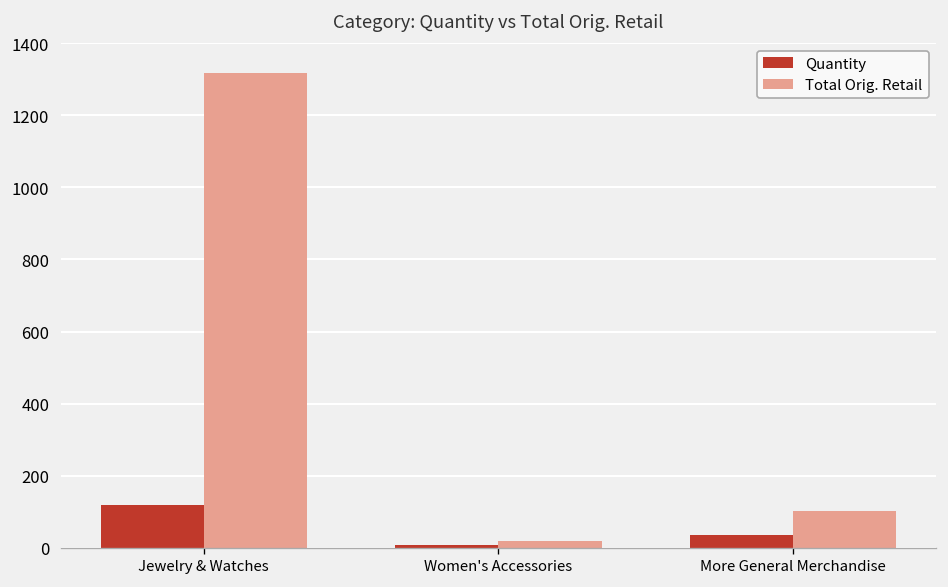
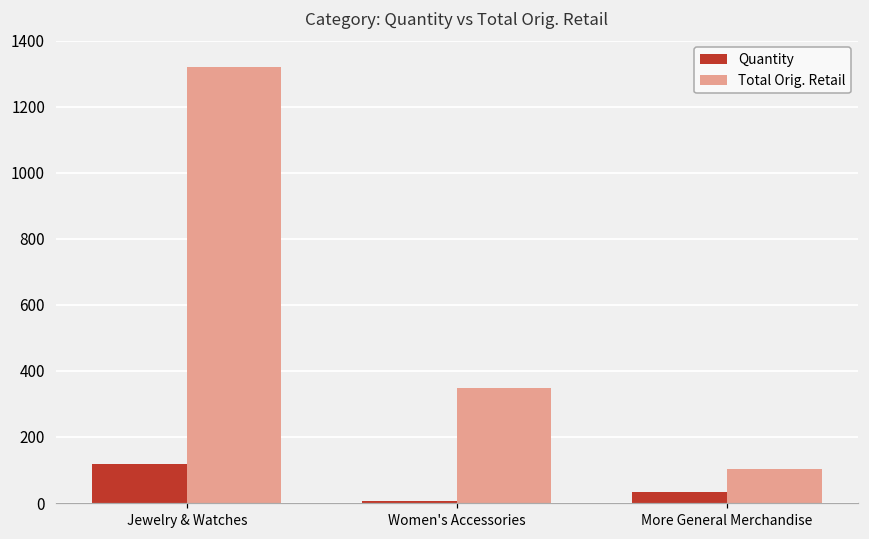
Total Orig. Retail, Women's Accessories: 20 -> 350
